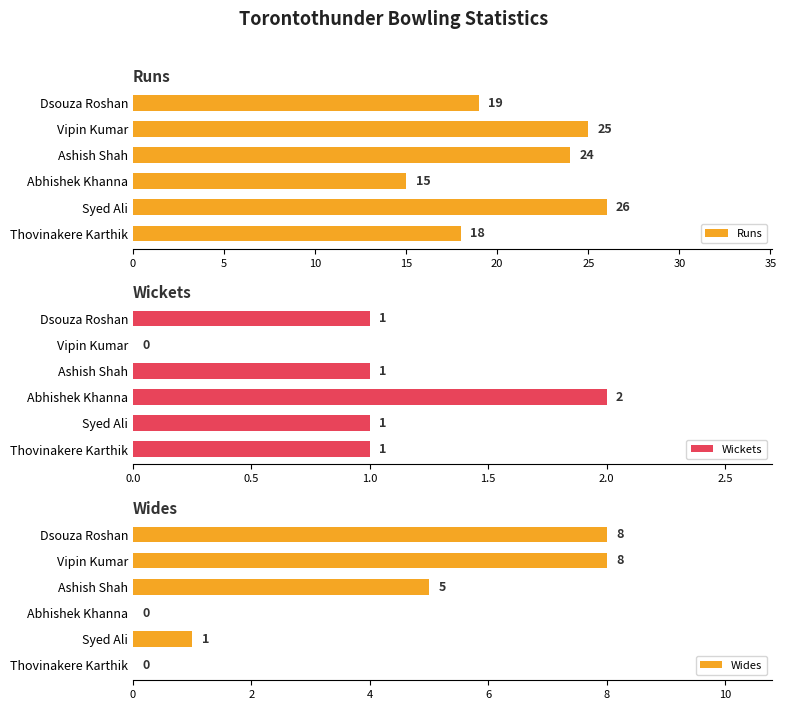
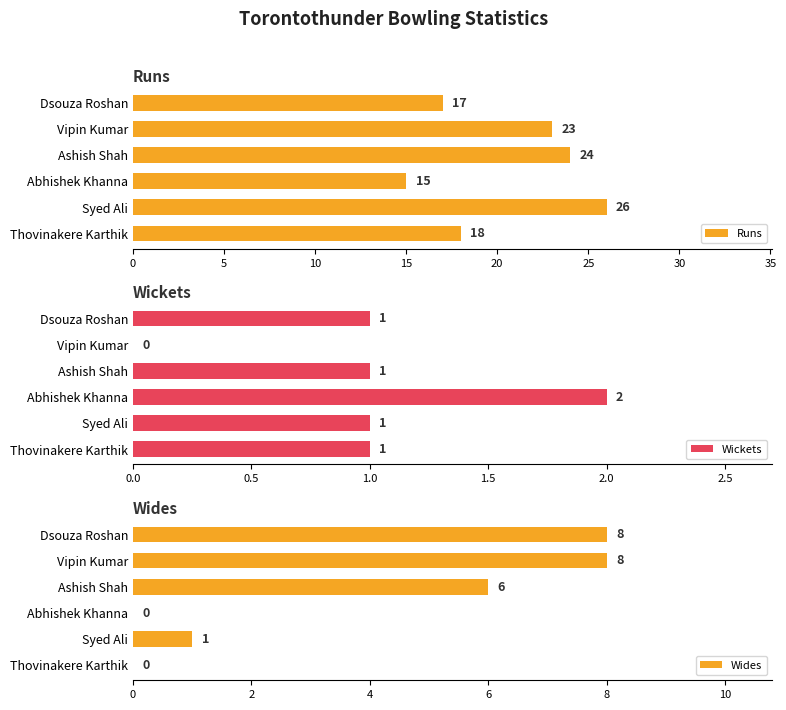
Runs, Dsouza Roshan: 19 -> 17
Runs, Vipin Kumar: 25 -> 23
Wides, Ashish Shah: 5 -> 6
